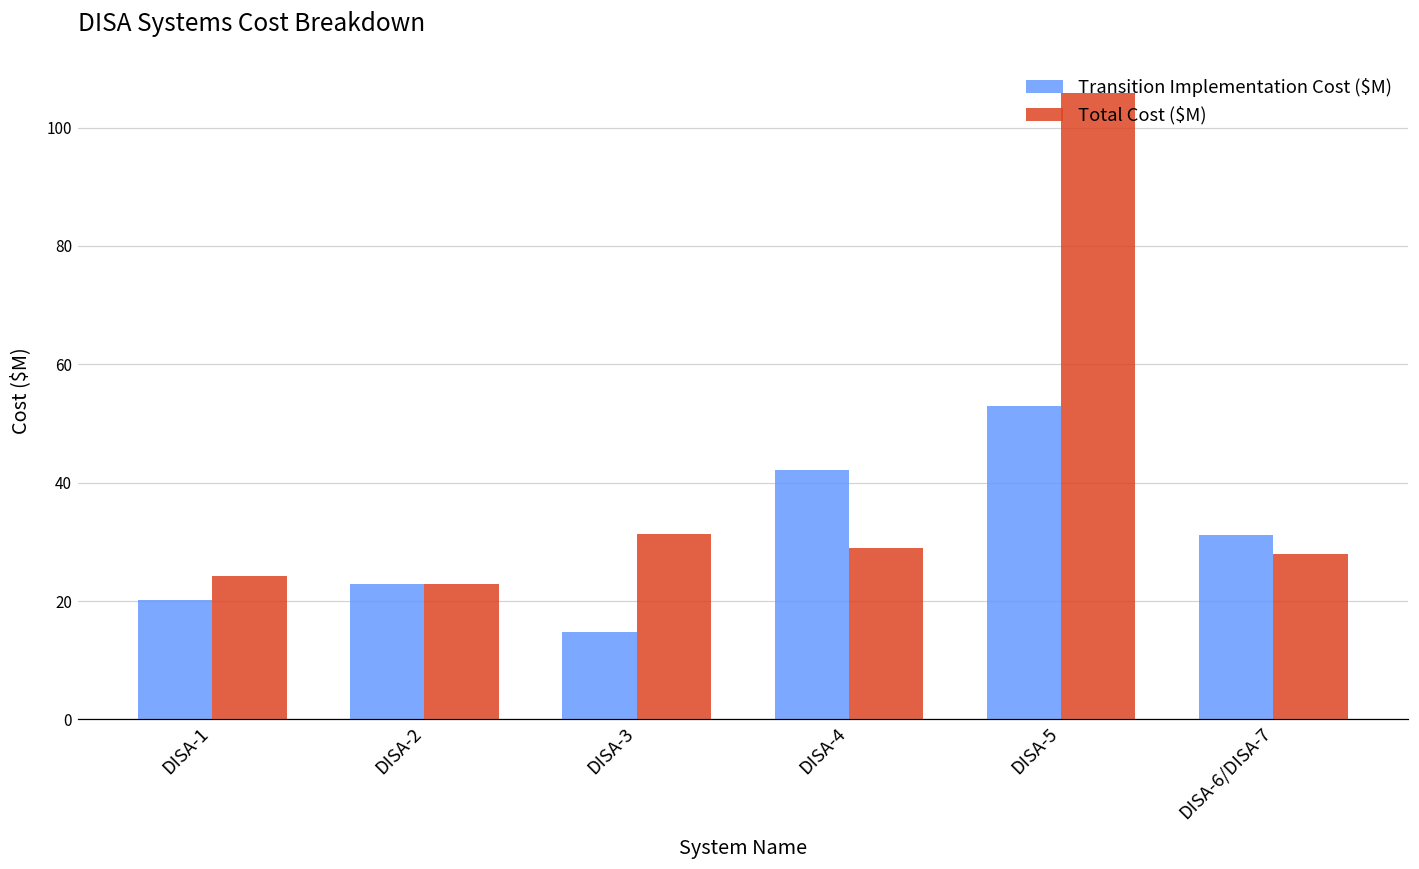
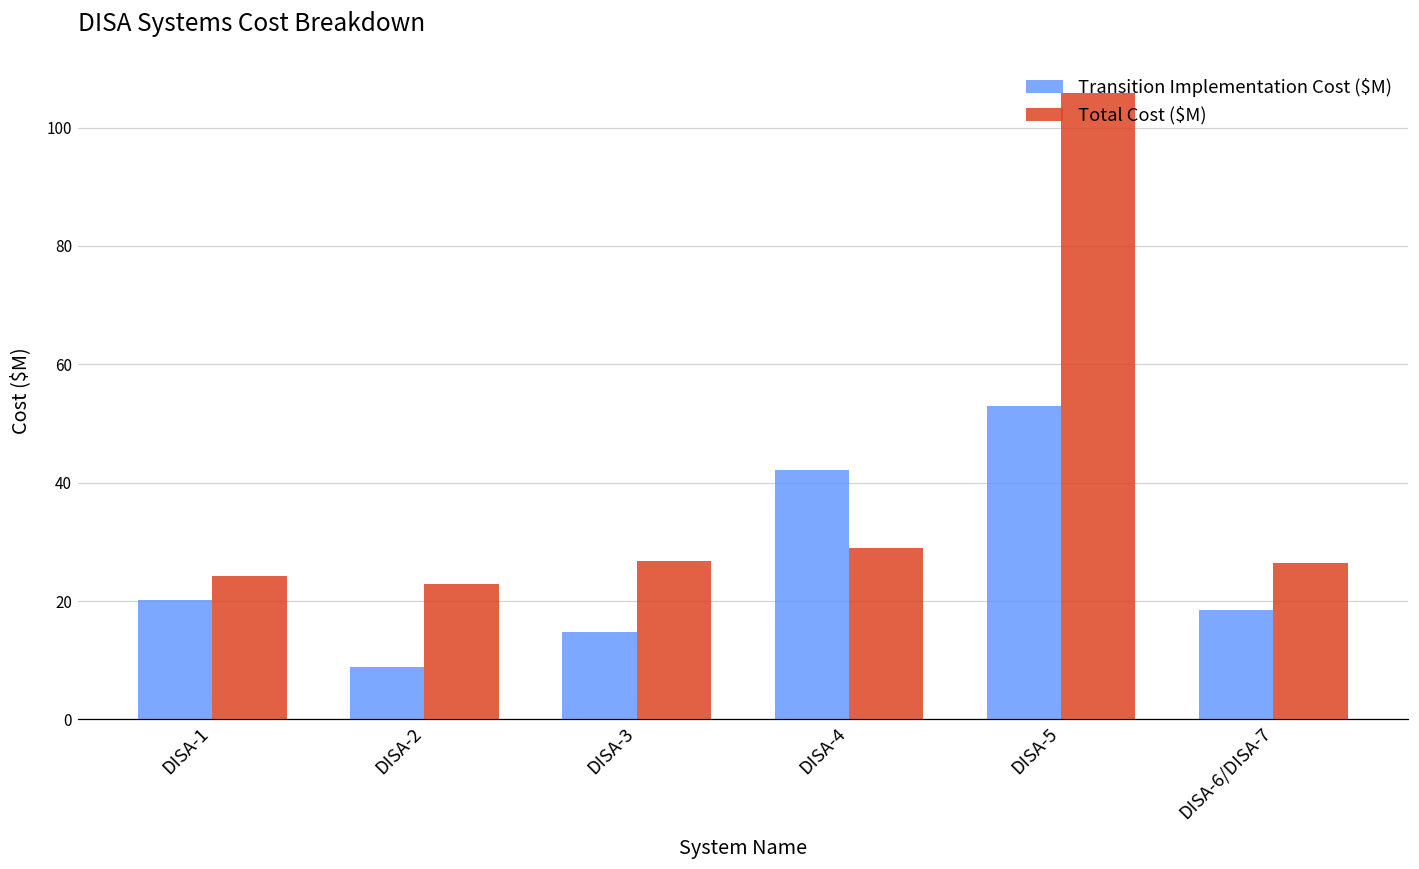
Transition Implementation Cost ($M), DISA-2: 23 -> 9
Total Cost ($M), DISA-3: 31 -> 27
Transition Implementation Cost ($M), DISA-6/DISA-7: 31 -> 19
Total Cost ($M), DISA-6/DISA-7: 28 -> 26
